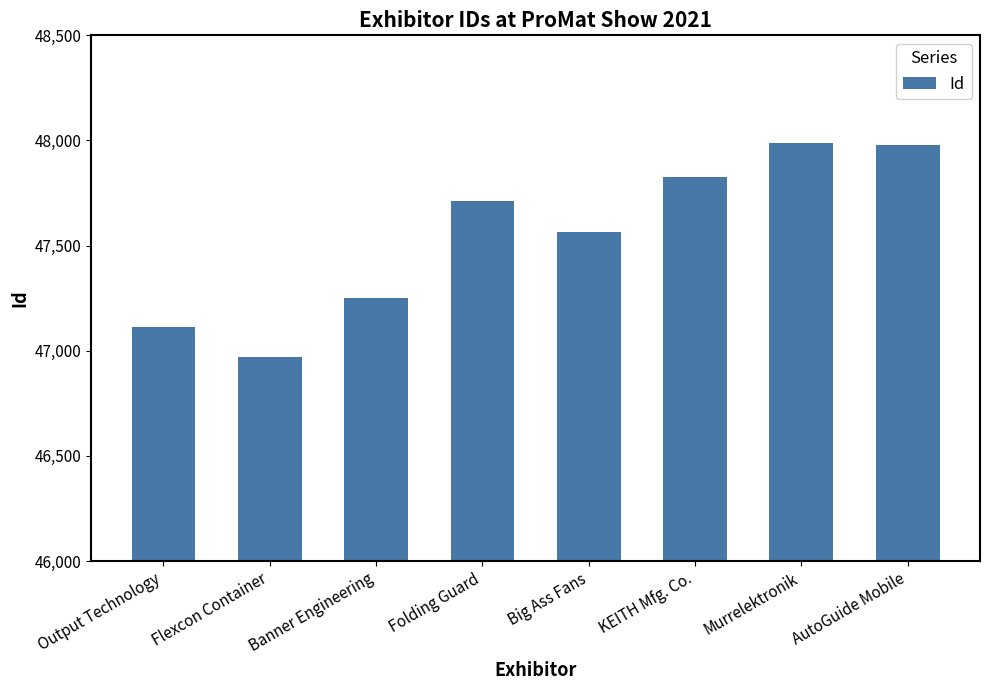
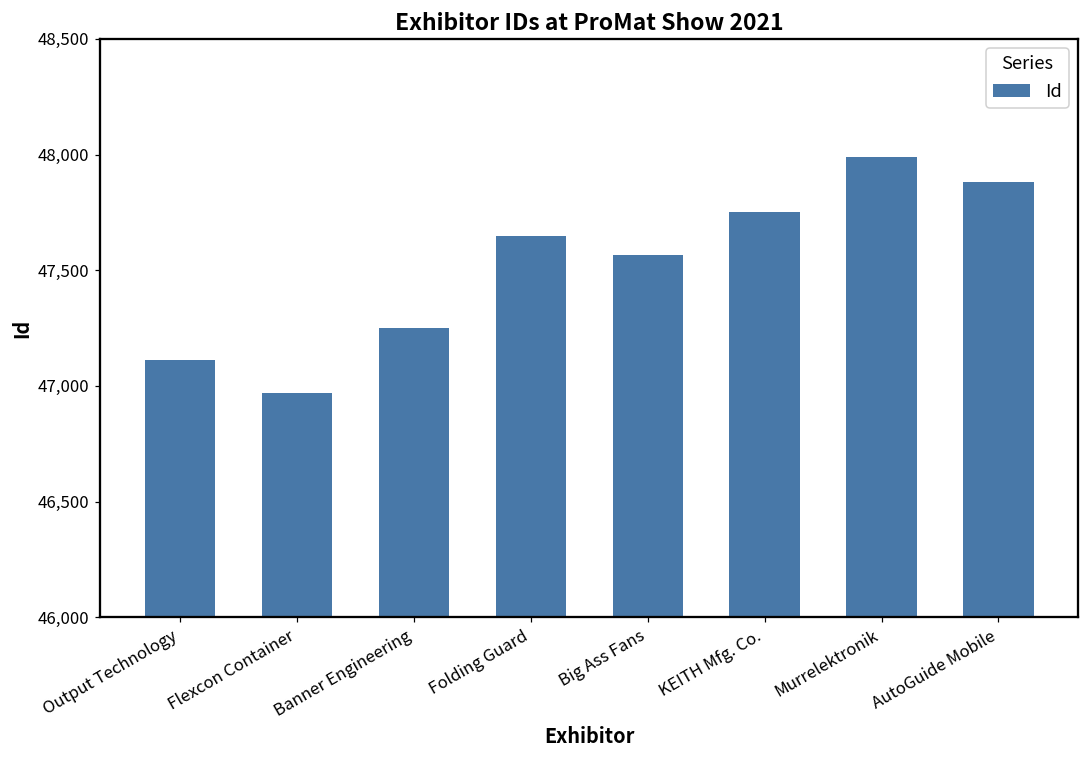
Folding Guard: 47,710 -> 47,650
KEITH Mfg. Co.: 47,830 -> 47,750
AutoGuide Mobile: 47,980 -> 47,880
